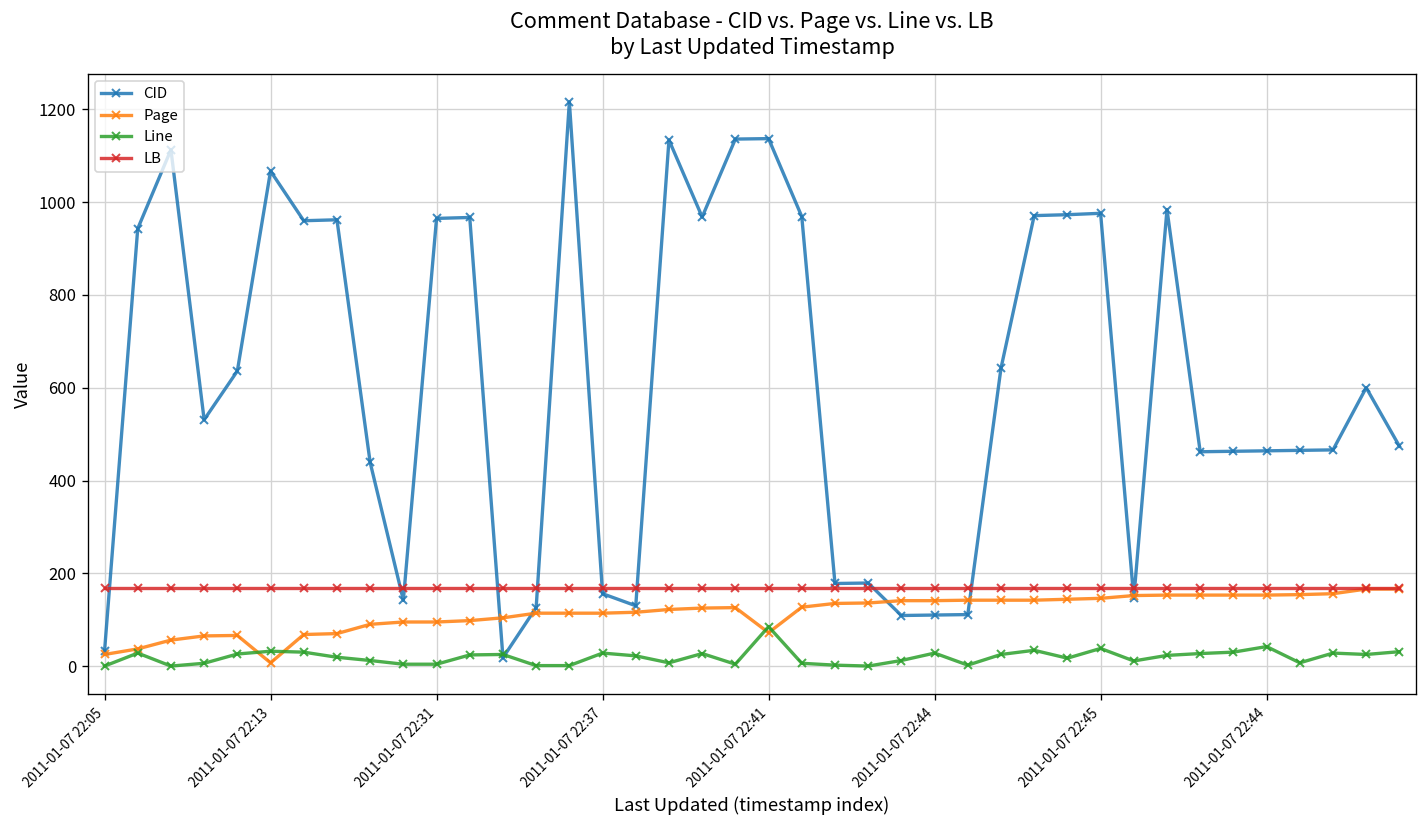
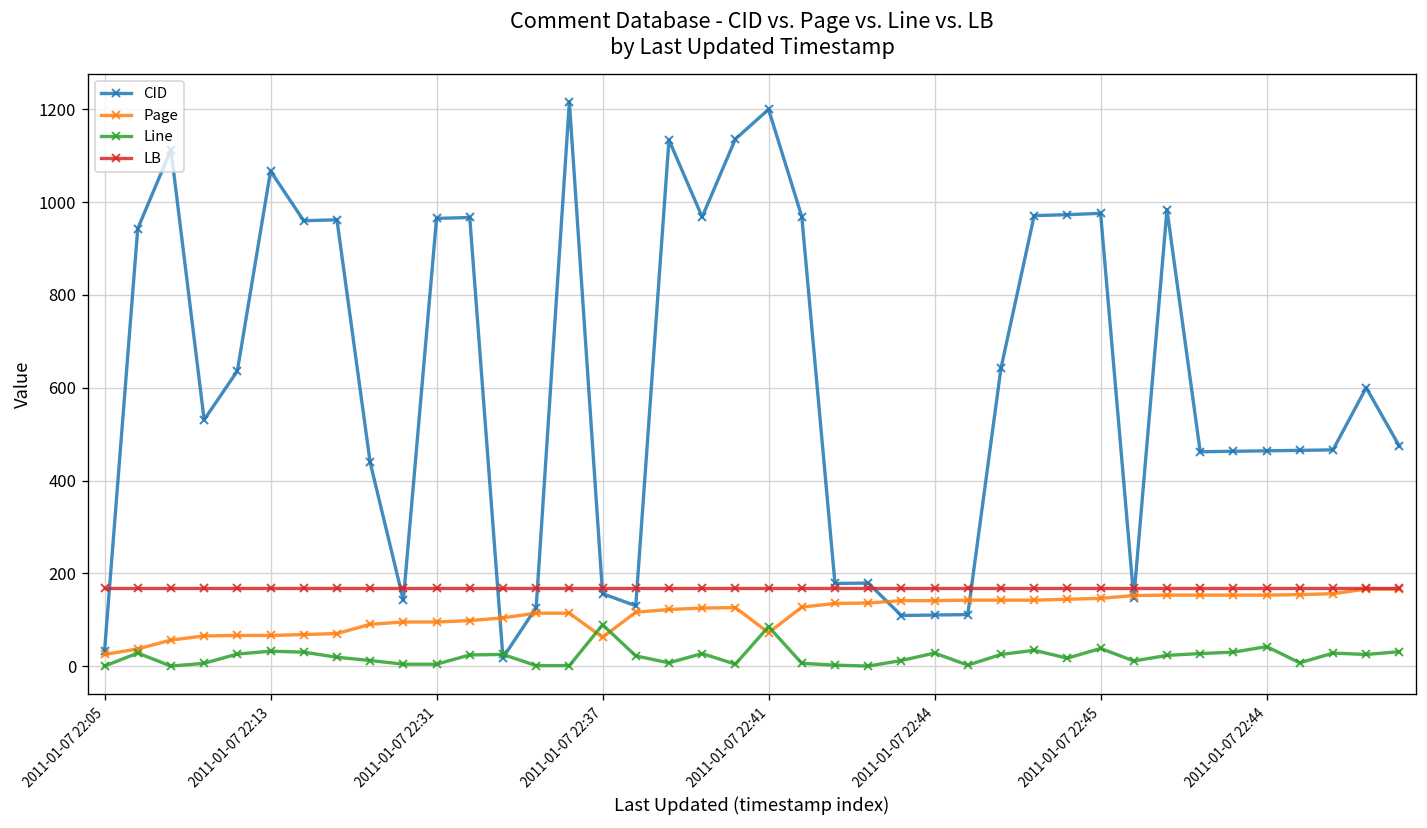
Page, 2011-01-07 22:13: 10 -> 70
Page, 2011-01-07 22:37: 110 -> 60
Line, 2011-01-07 22:37: 30 -> 90
CID, 2011-01-07 22:41: 1140 -> 1200
